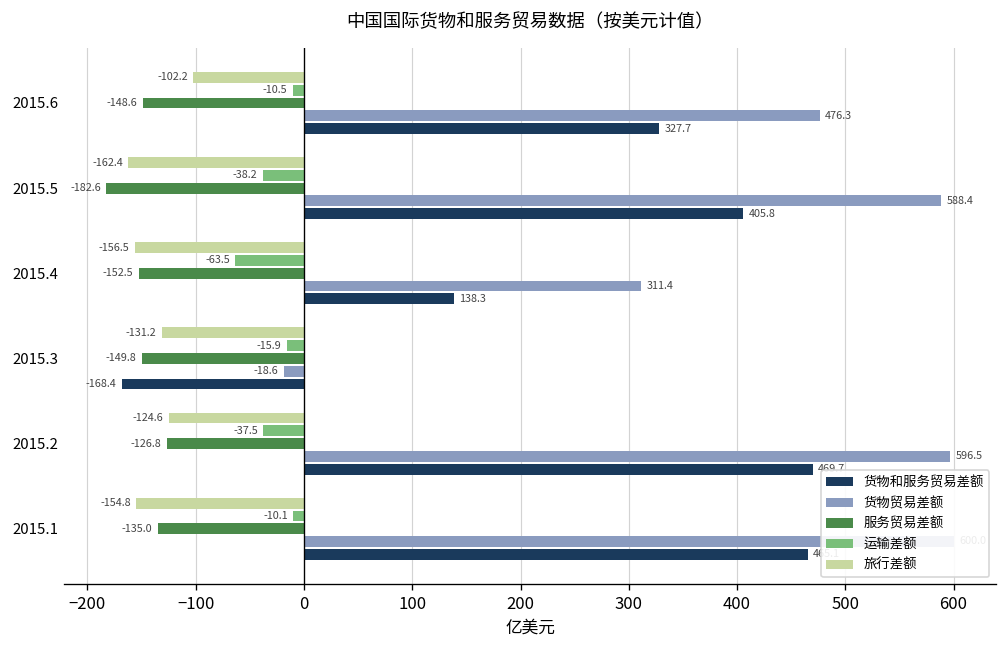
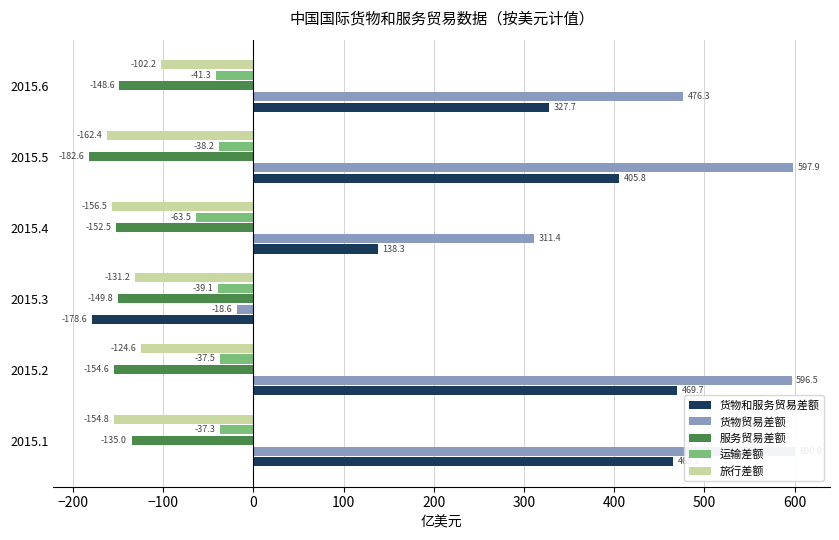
运输差额, 2015.6: -10.5 -> -41.3
货物贸易差额, 2015.5: 588.4 -> 597.9
运输差额, 2015.3: -15.9 -> -39.1
货物和服务贸易差额, 2015.3: -168.4 -> -178.6
服务贸易差额, 2015.2: -126.8 -> -154.6
运输差额, 2015.1: -10.1 -> -37.3
